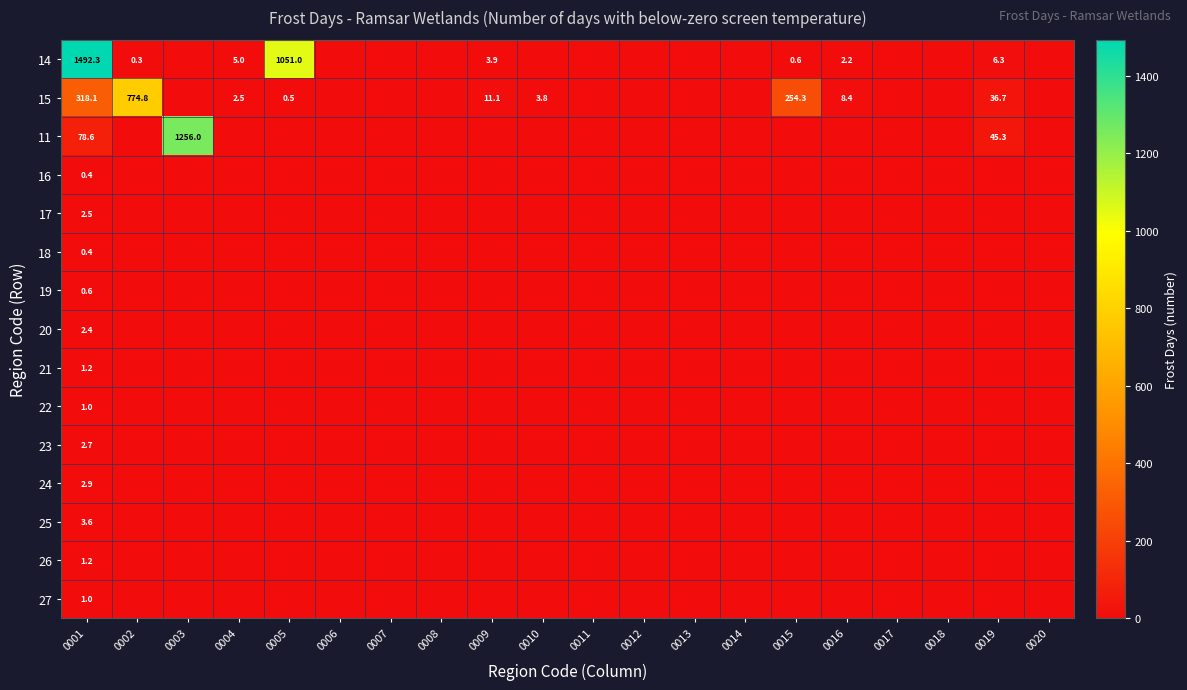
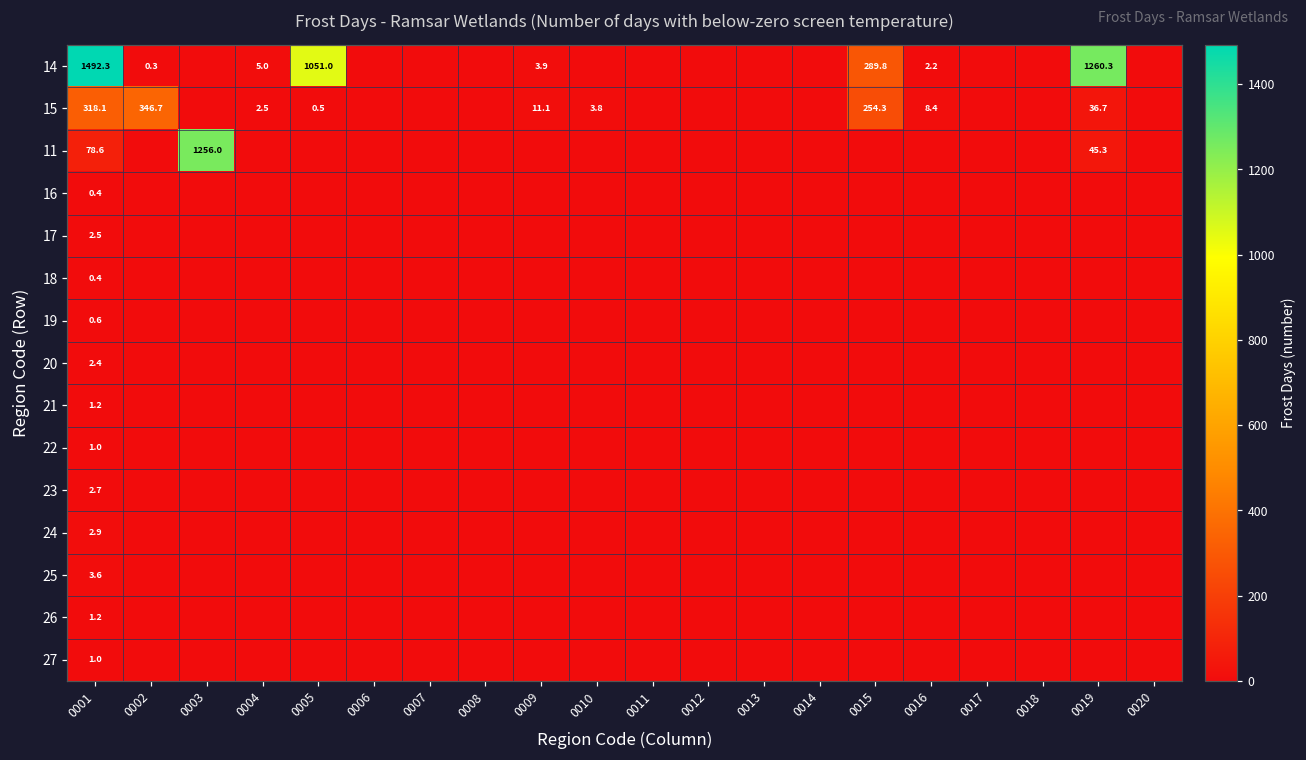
14, 0015: 0.6 -> 289.8
14, 0019: 6.3 -> 1260.3
15, 0002: 774.8 -> 346.7
